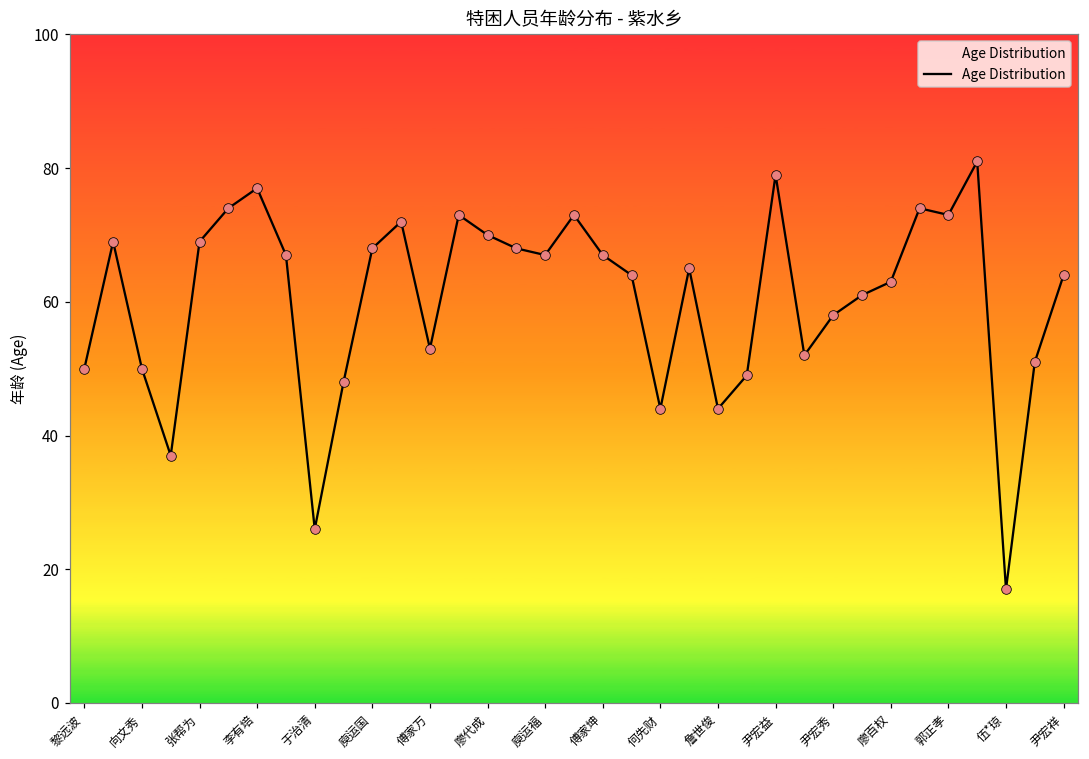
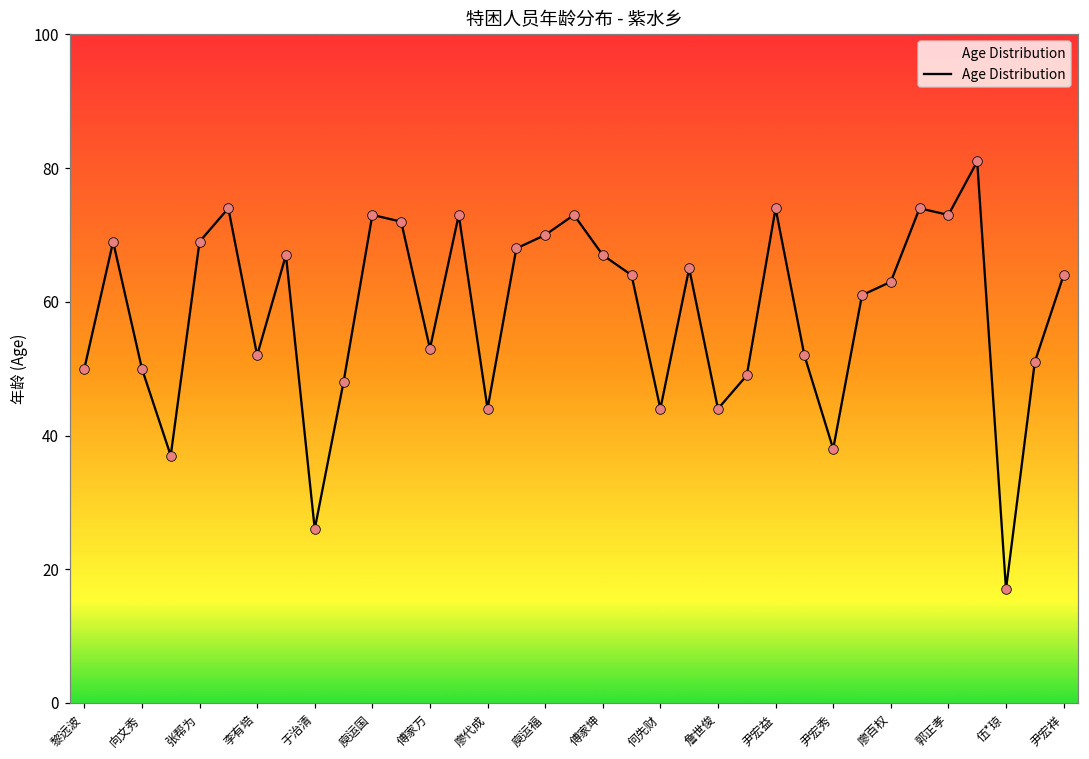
李有培: 77 -> 52
庾运国: 68 -> 73
廖代成: 70 -> 44
庾运福: 67 -> 70
尹宏益: 79 -> 74
尹宏秀: 58 -> 38
